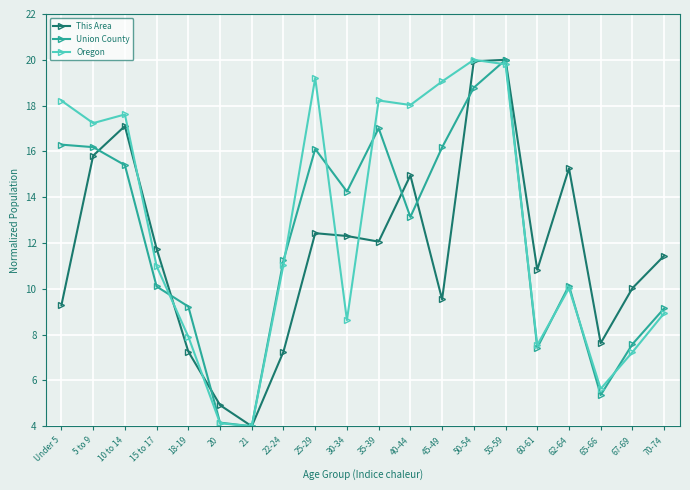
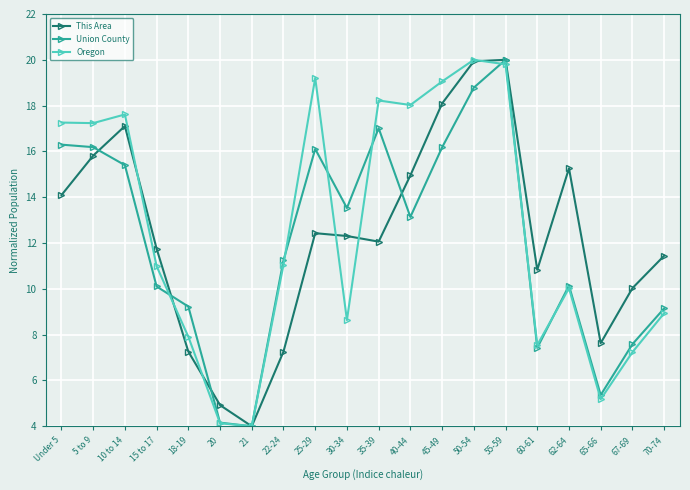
This Area, Under 5: 9.3 -> 14.1
Oregon, Under 5: 18.2 -> 17.3
Union County, 30-34: 14.2 -> 13.5
This Area, 45-49: 9.5 -> 18.1
Oregon, 65-66: 5.6 -> 5.2
